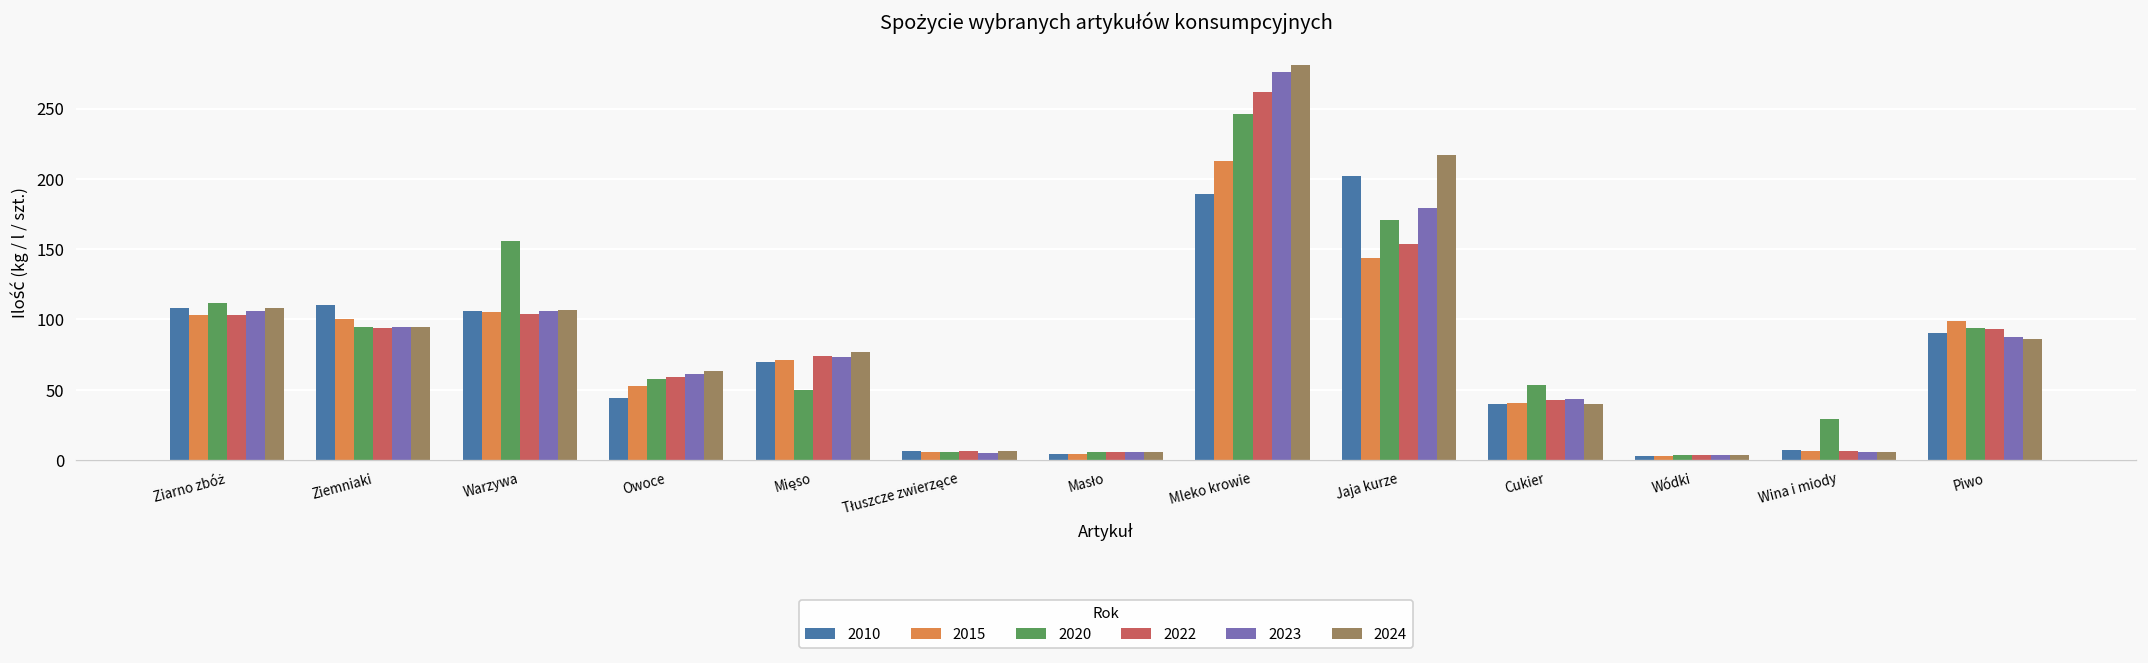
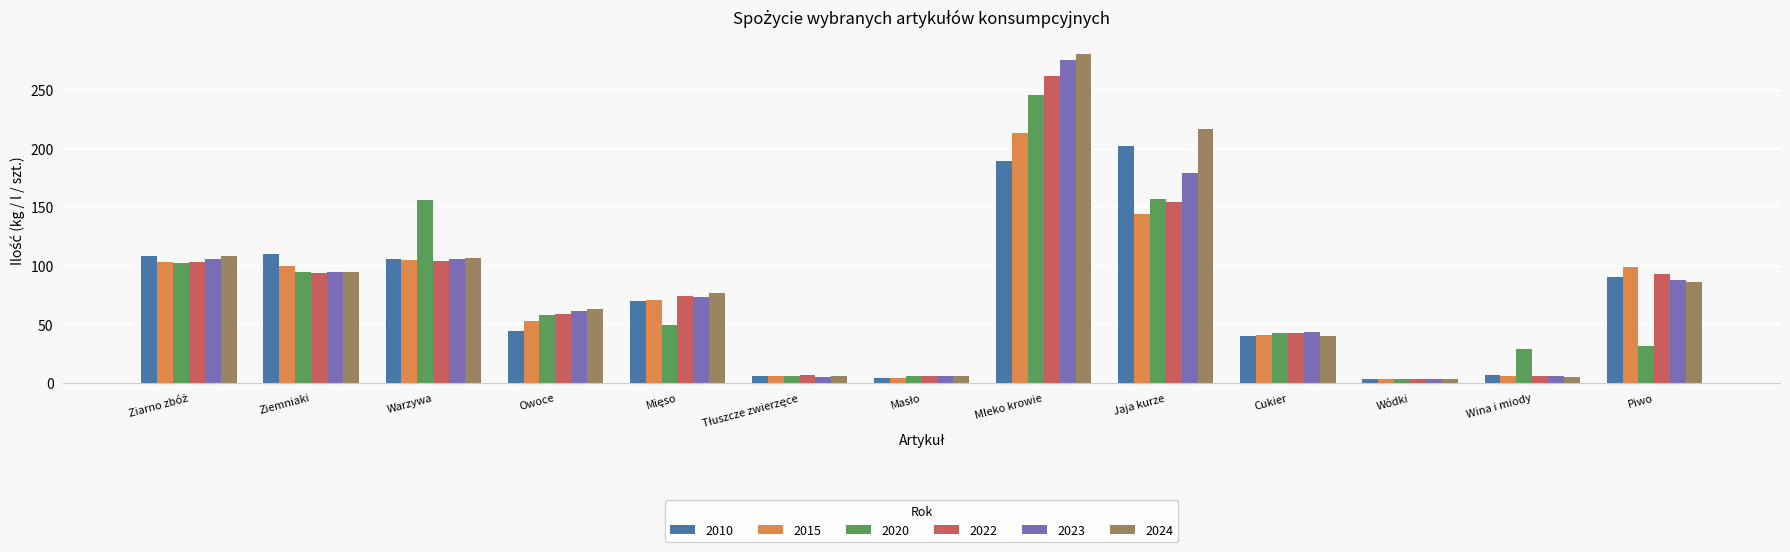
2020, Ziarno zbóż: 112 -> 102
2020, Jaja kurze: 171 -> 157
2020, Cukier: 53 -> 43
2020, Piwo: 94 -> 31
